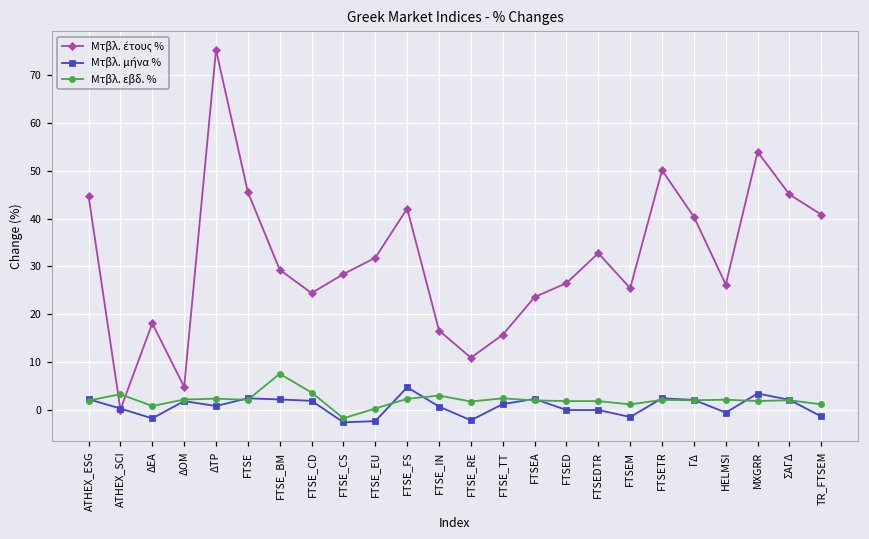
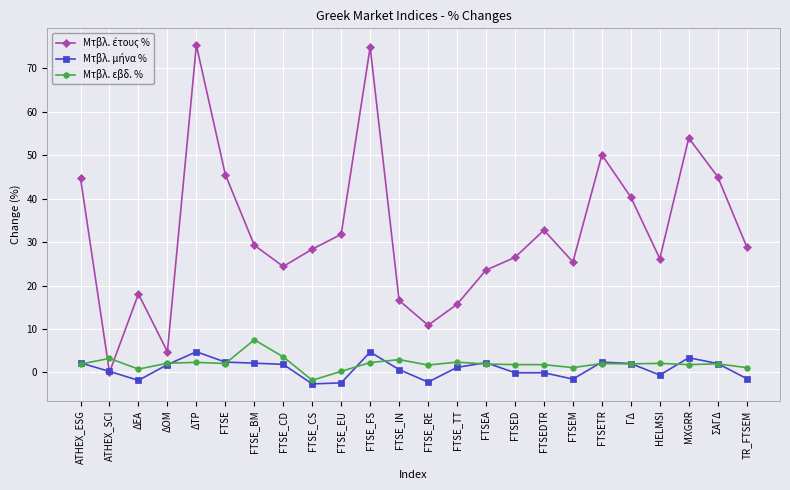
Μτβλ. μήνα %, ΔΤΡ: 1 -> 5
Μτβλ. έτους %, FTSE_FS: 42 -> 75
Μτβλ. έτους %, TR_FTSEM: 41 -> 29
